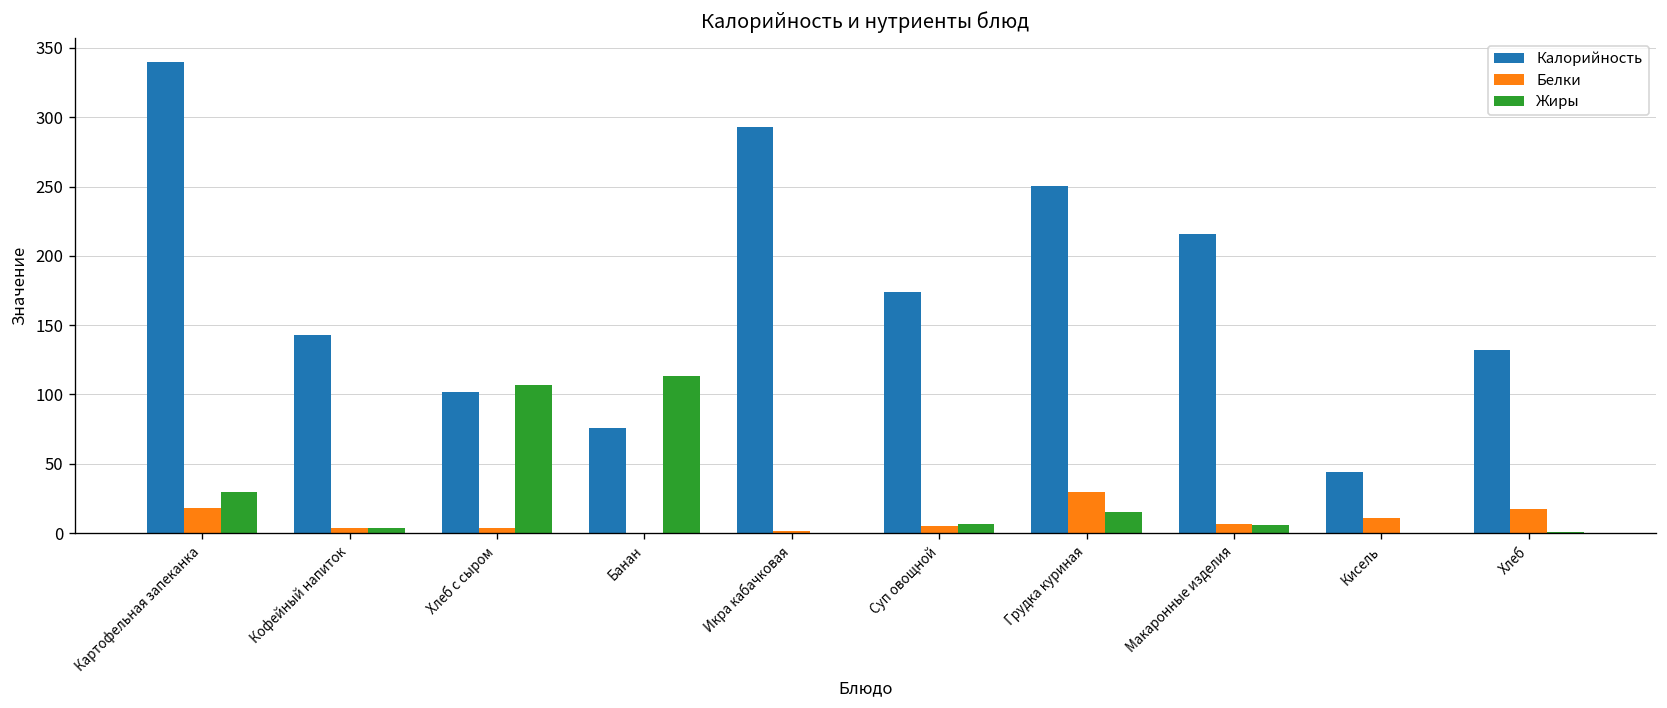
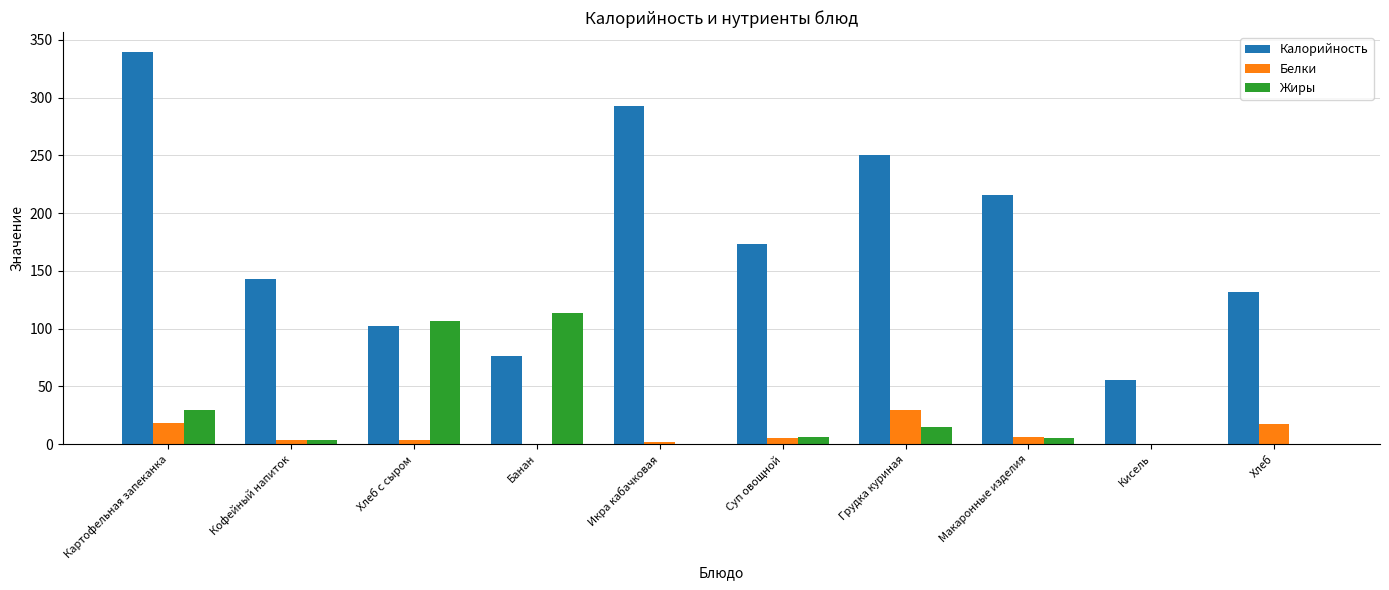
Калорийность, Кисель: 44 -> 55
Белки, Кисель: 11 -> 1
